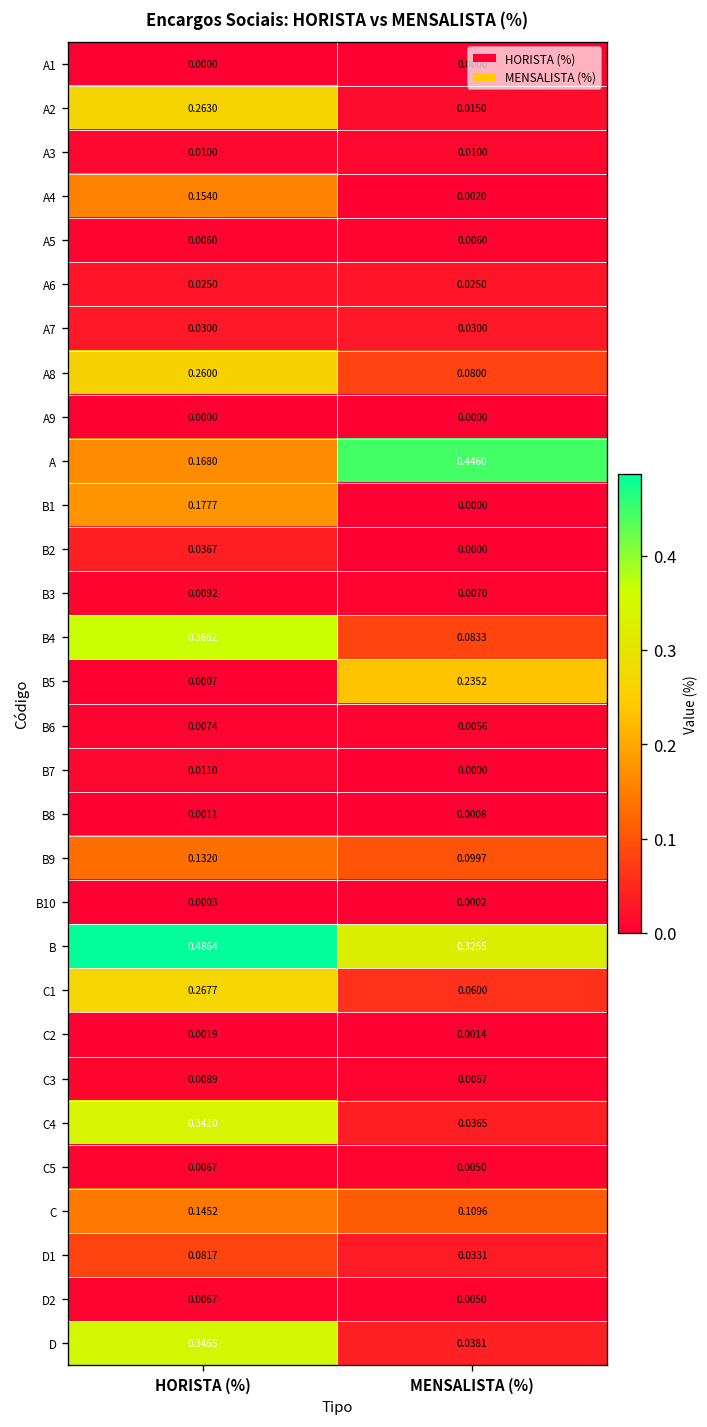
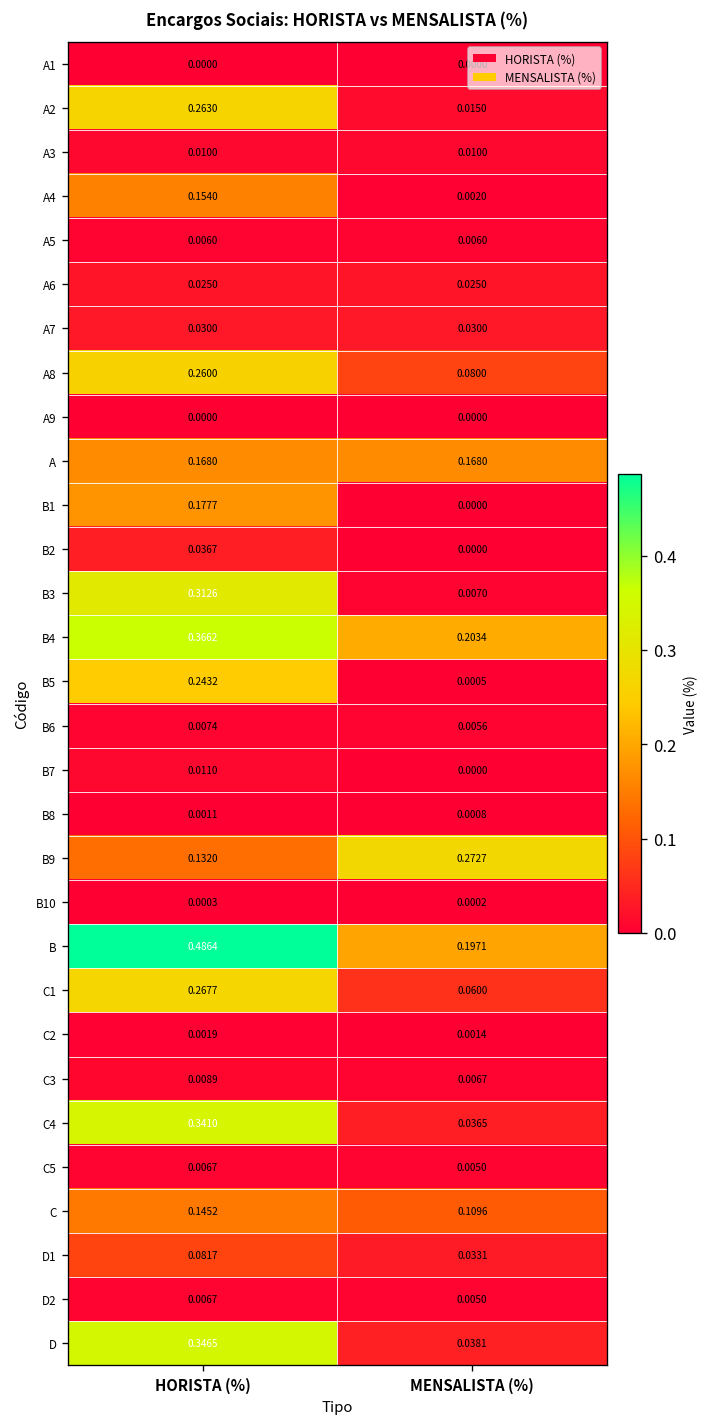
A, MENSALISTA (%): 0.4460 -> 0.1680
B3, HORISTA (%): 0.0092 -> 0.3126
B4, MENSALISTA (%): 0.0833 -> 0.2034
B5, HORISTA (%): 0.0007 -> 0.2432
B5, MENSALISTA (%): 0.2352 -> 0.0005
B9, MENSALISTA (%): 0.0997 -> 0.2727
B, MENSALISTA (%): 0.3255 -> 0.1971
